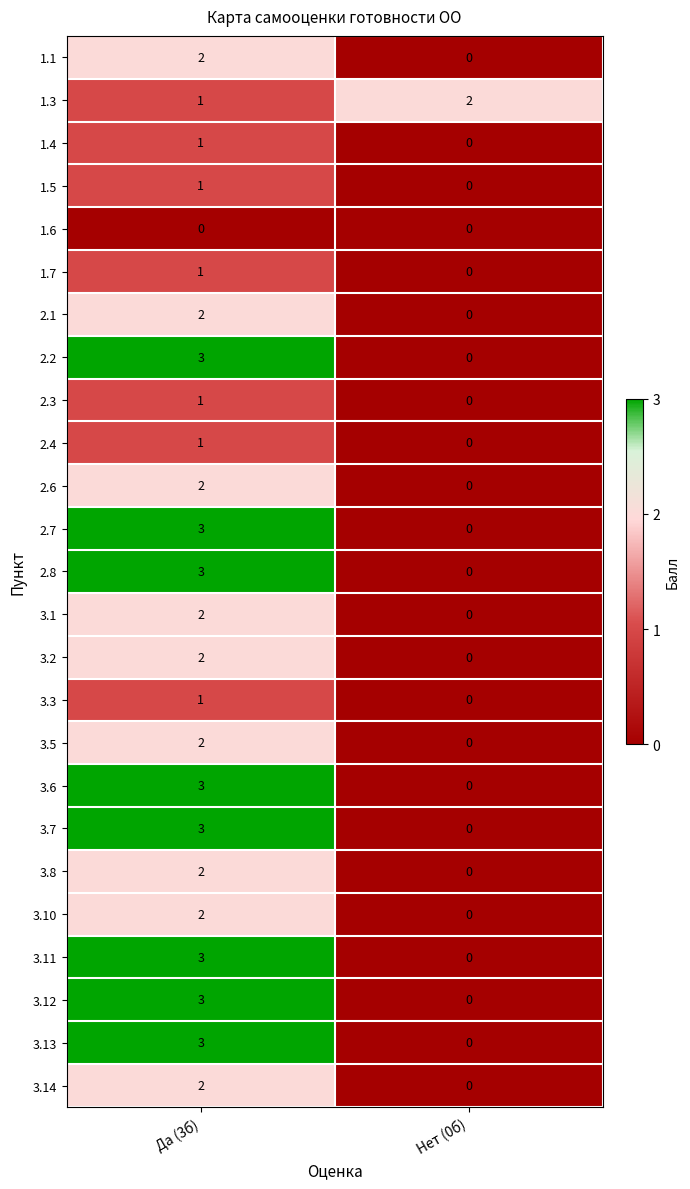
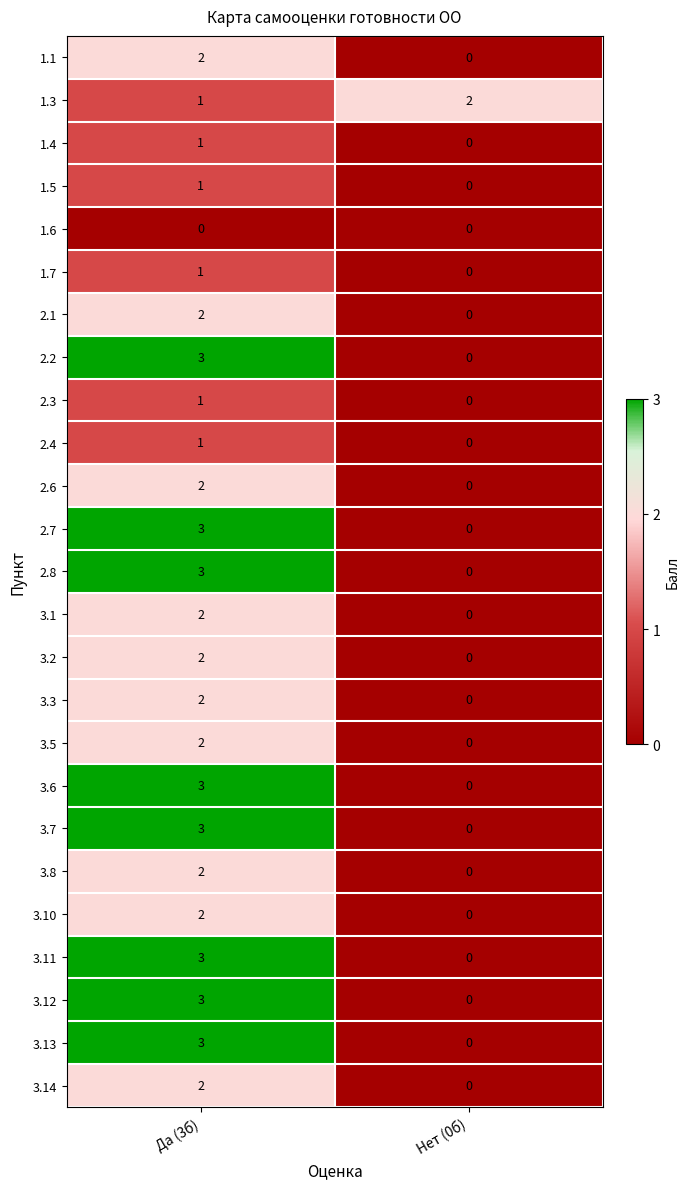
3.3, Да (3б): 1 -> 2
